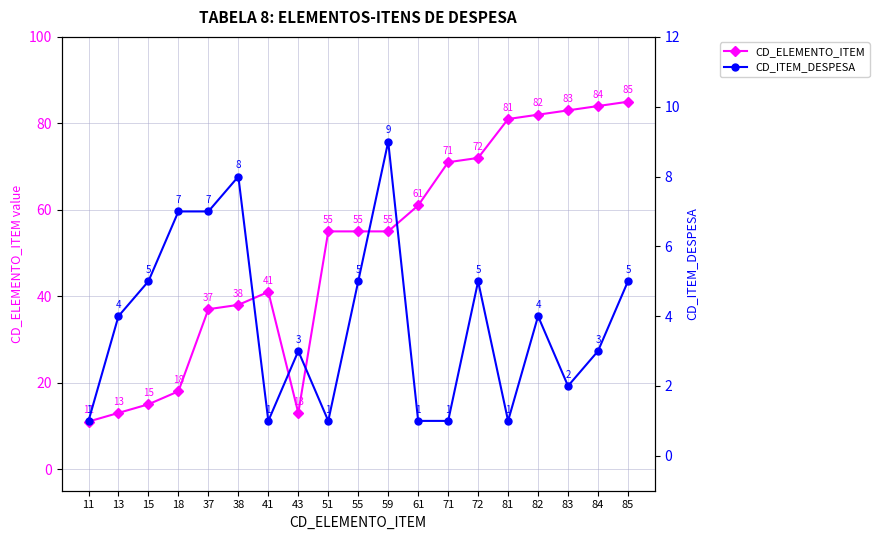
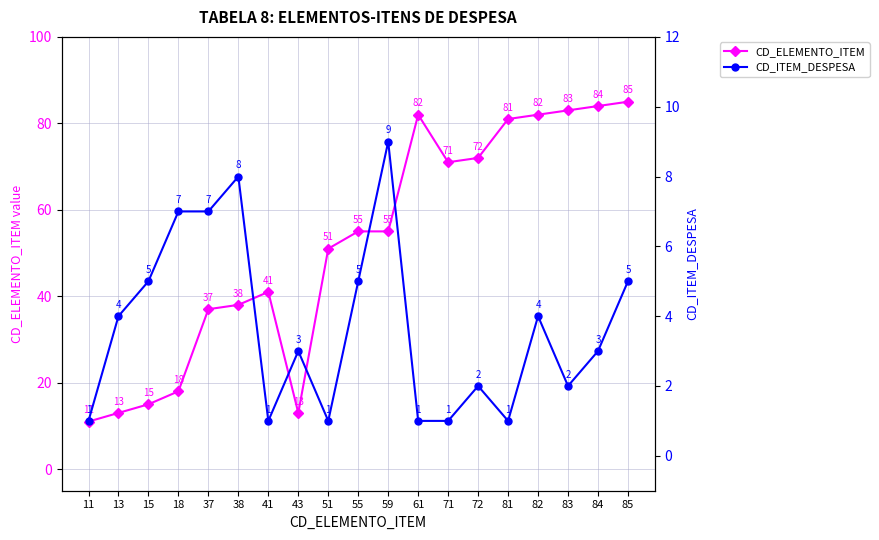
CD_ELEMENTO_ITEM, 51: 55 -> 51
CD_ELEMENTO_ITEM, 61: 61 -> 82
CD_ITEM_DESPESA, 72: 5 -> 2
